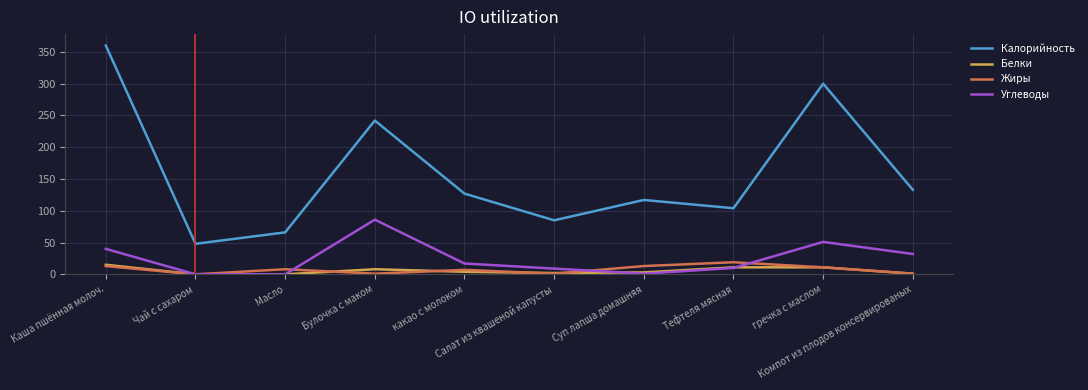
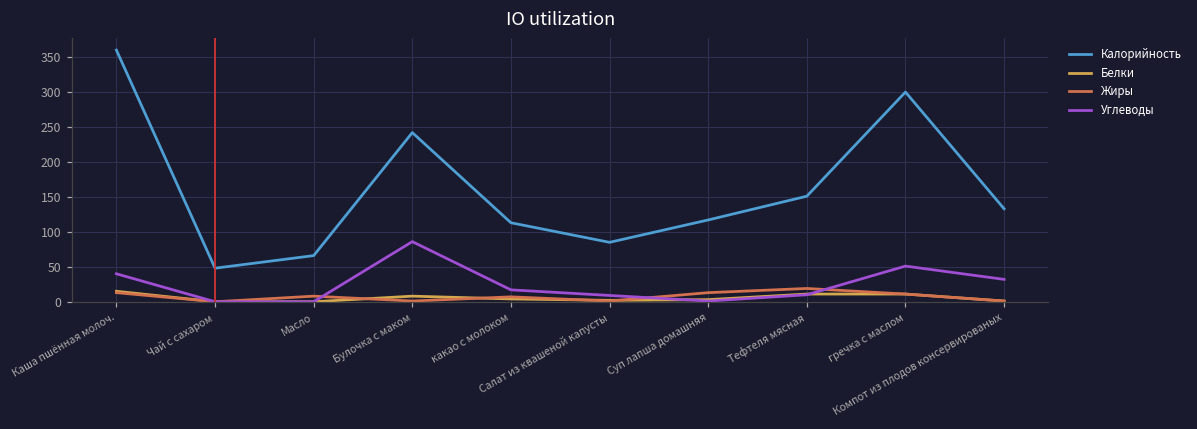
Калорийность, какао с молоком: 130 -> 110
Калорийность, Тефтеля мясная: 100 -> 150
